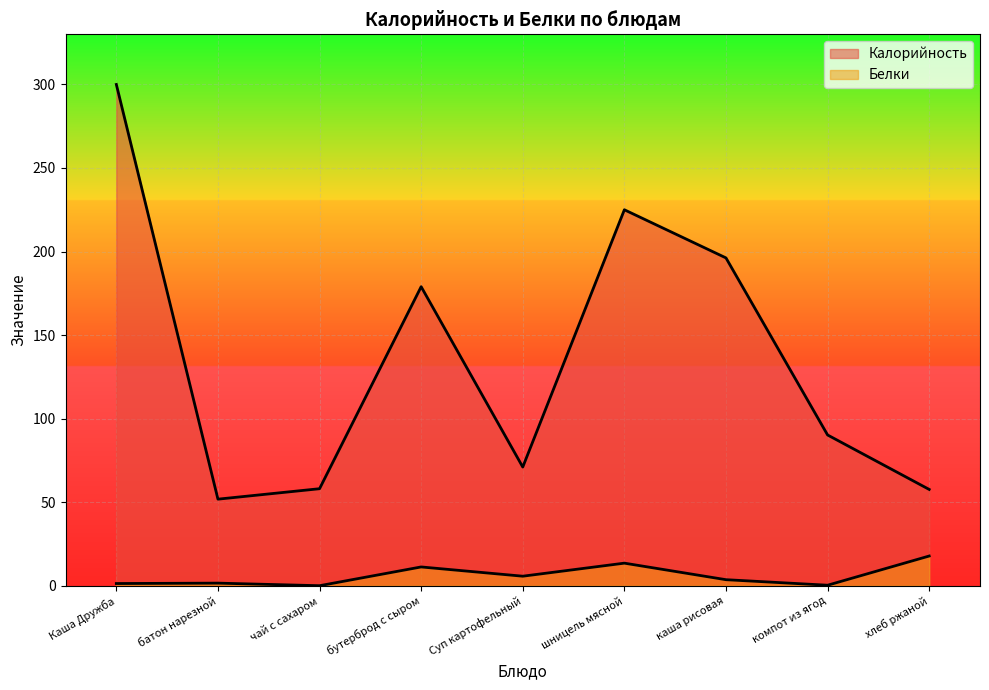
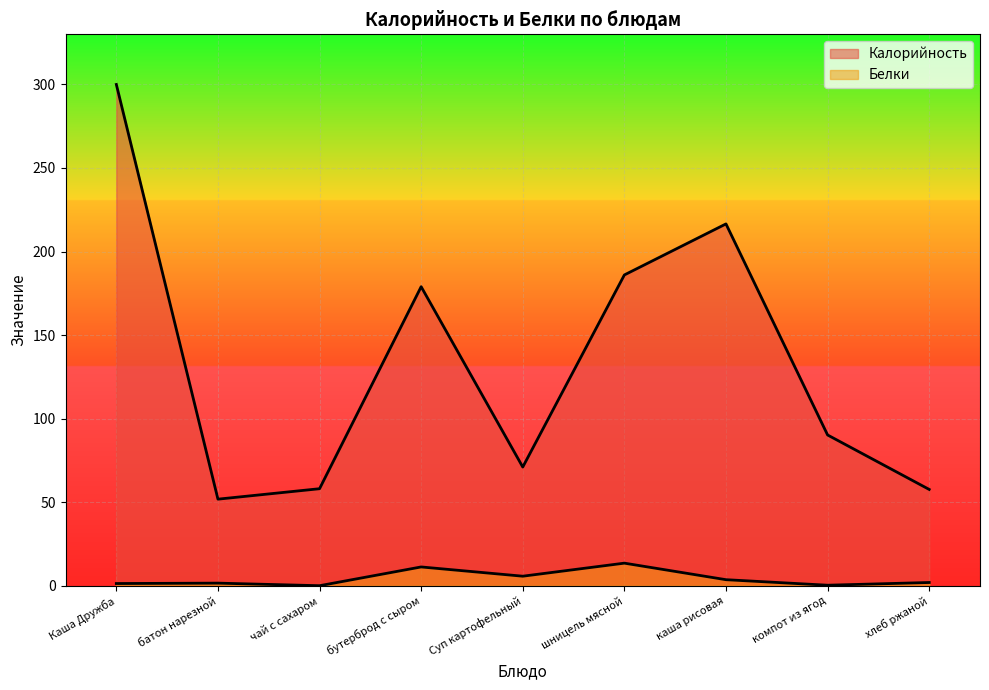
Калорийность, шницель мясной: 225 -> 186
Калорийность, каша рисовая: 196 -> 217
Белки, хлеб ржаной: 18 -> 2
